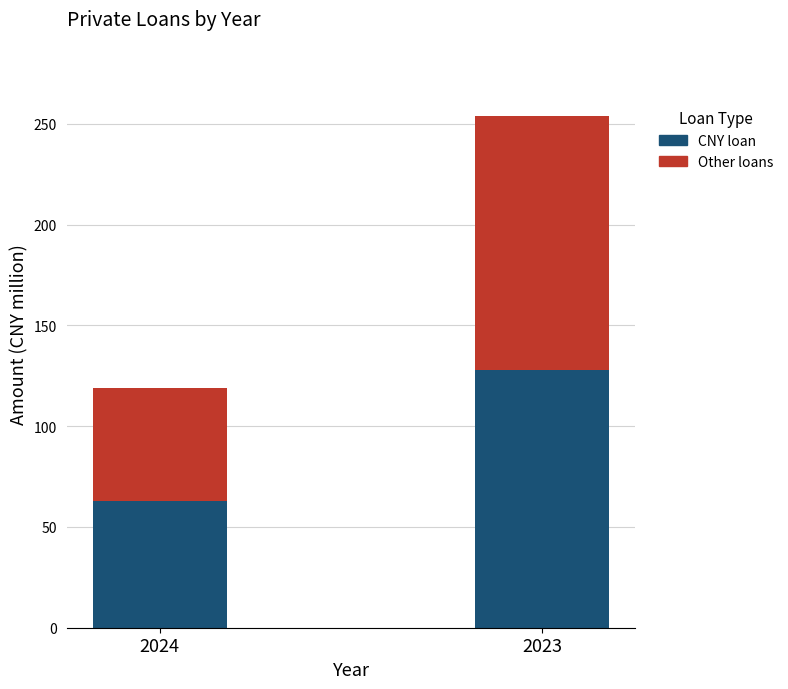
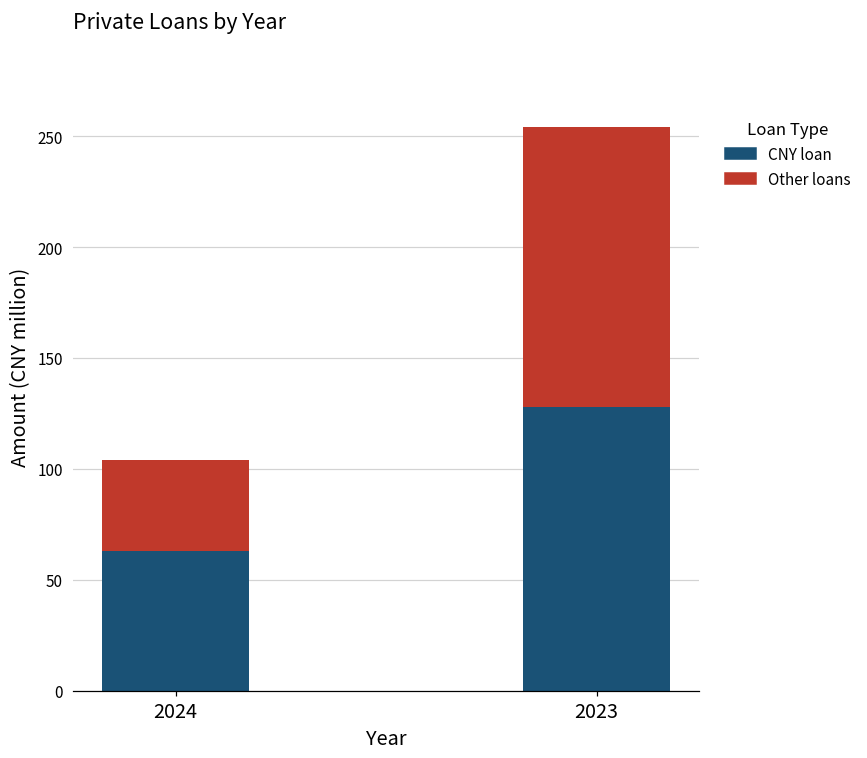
Other loans, 2024: 56 -> 41
